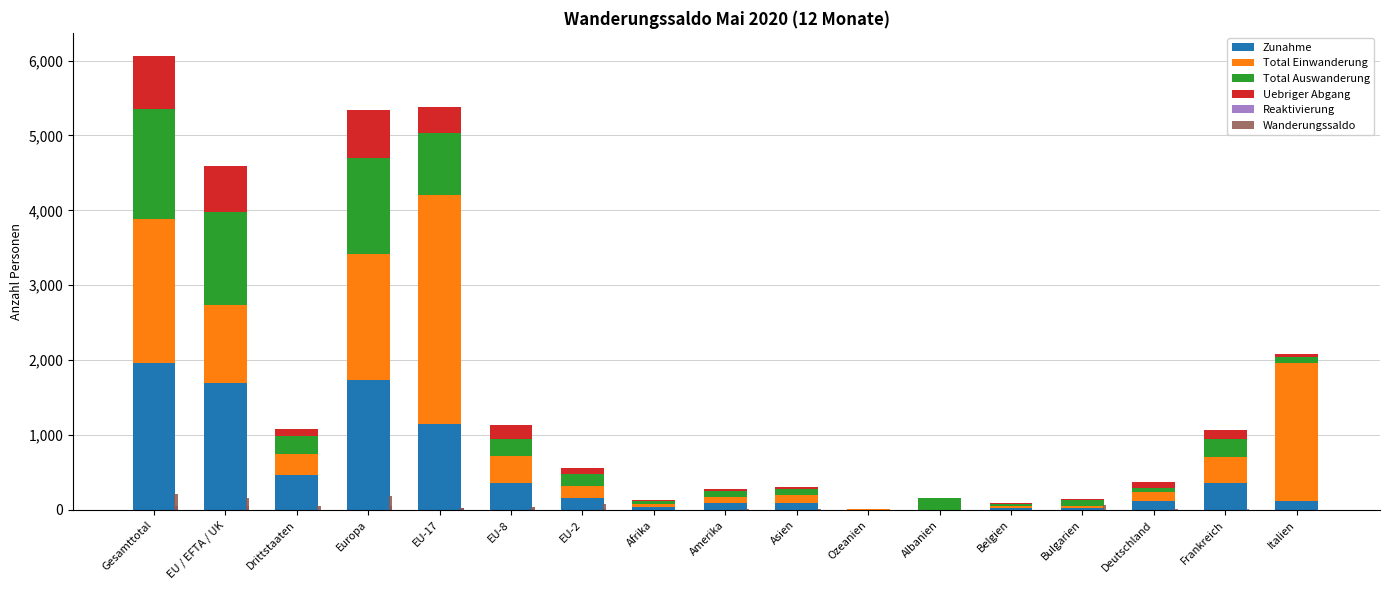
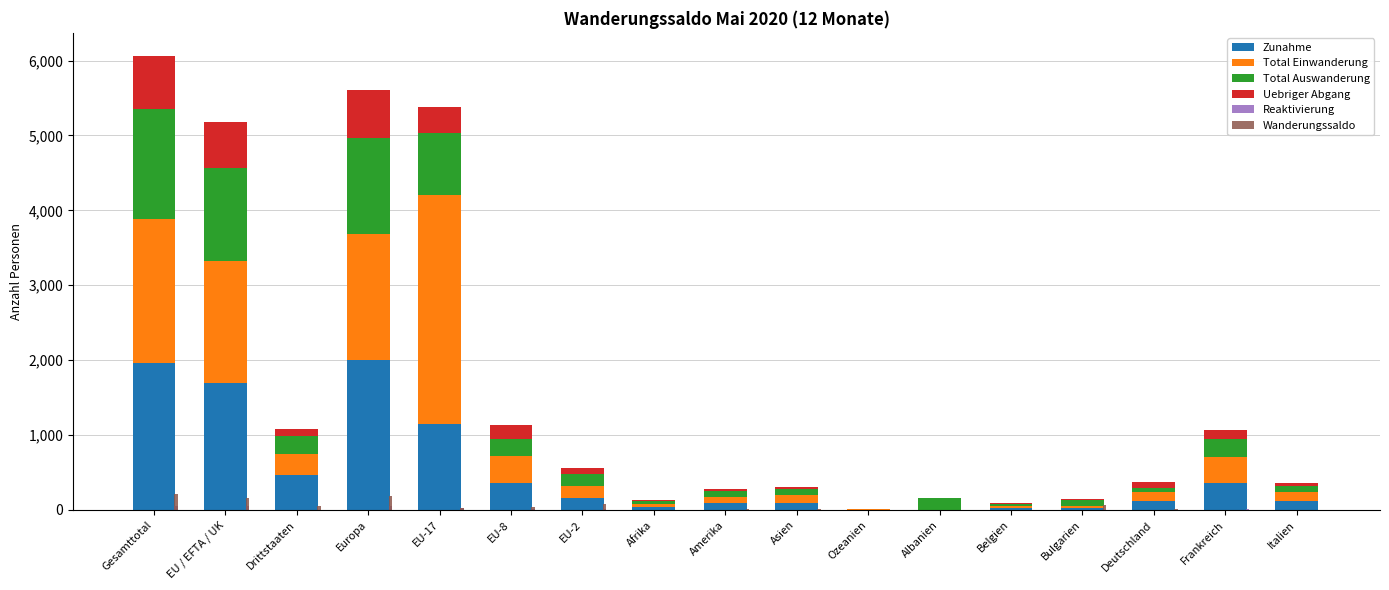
Total Einwanderung, EU / EFTA / UK: 1,100 -> 1,600
Zunahme, Europa: 1,700 -> 2,000
Total Einwanderung, Italien: 1,800 -> 100
